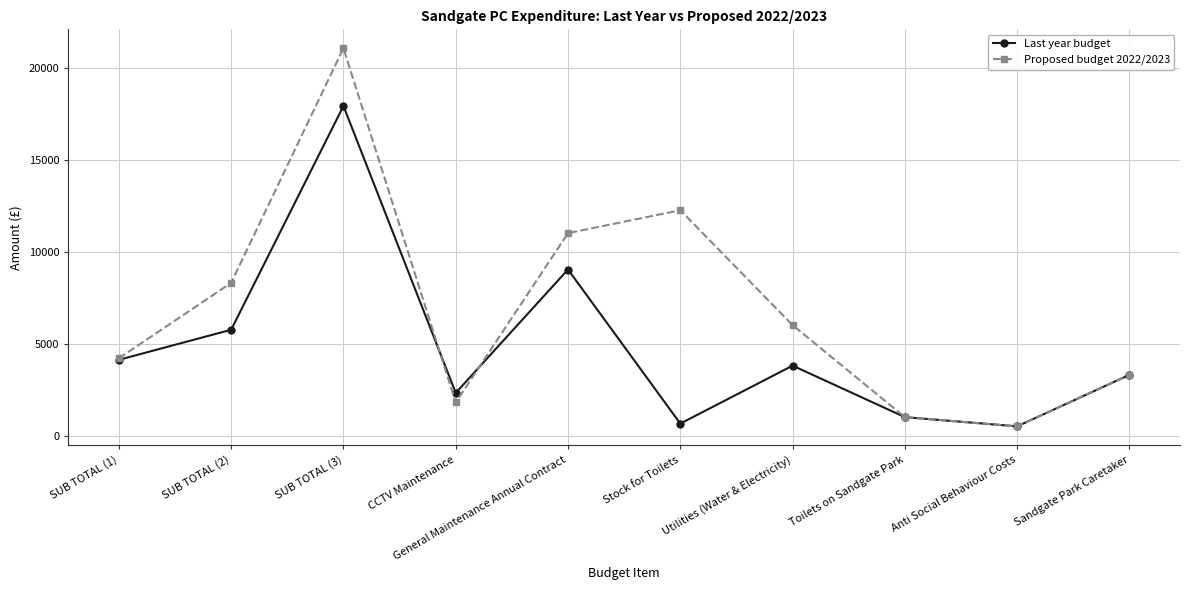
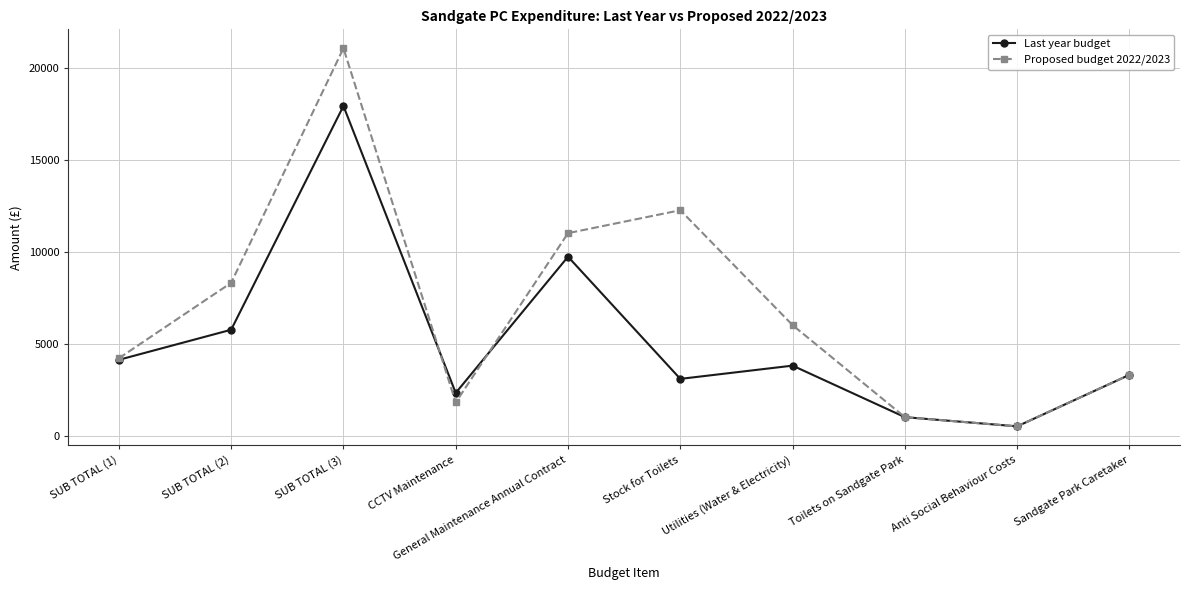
Last year budget, General Maintenance Annual Contract: 9000 -> 9700
Last year budget, Stock for Toilets: 700 -> 3100
